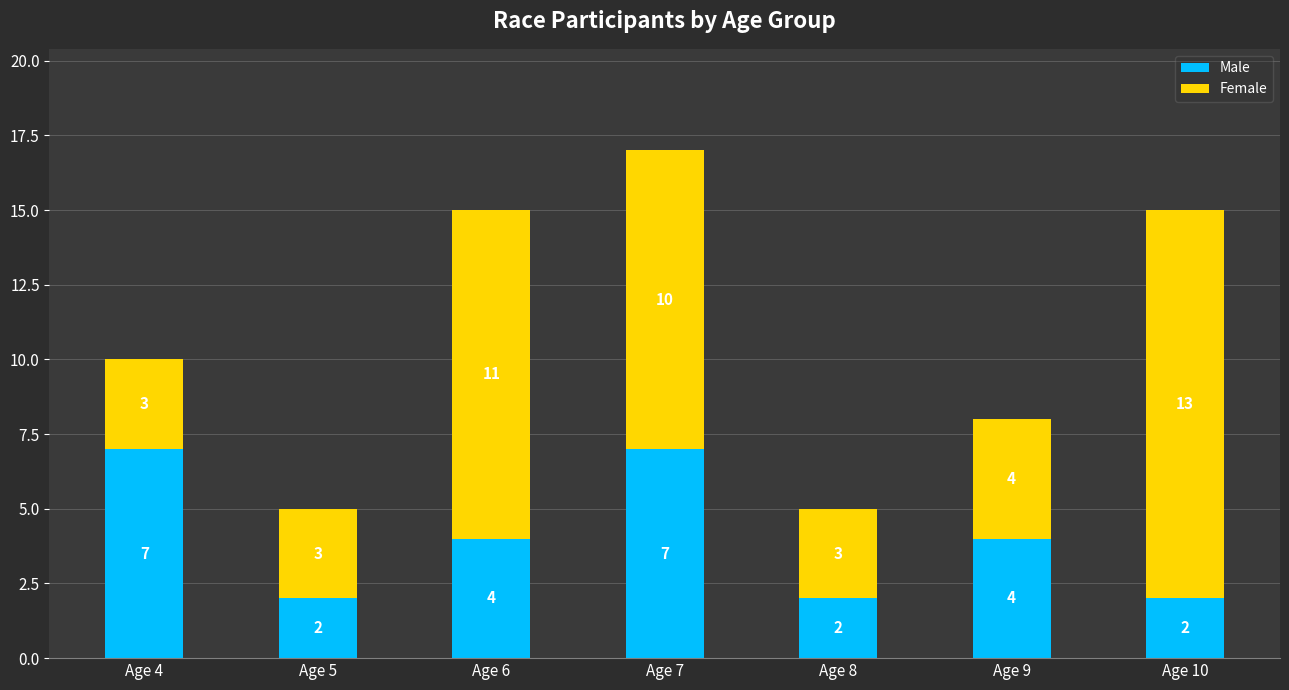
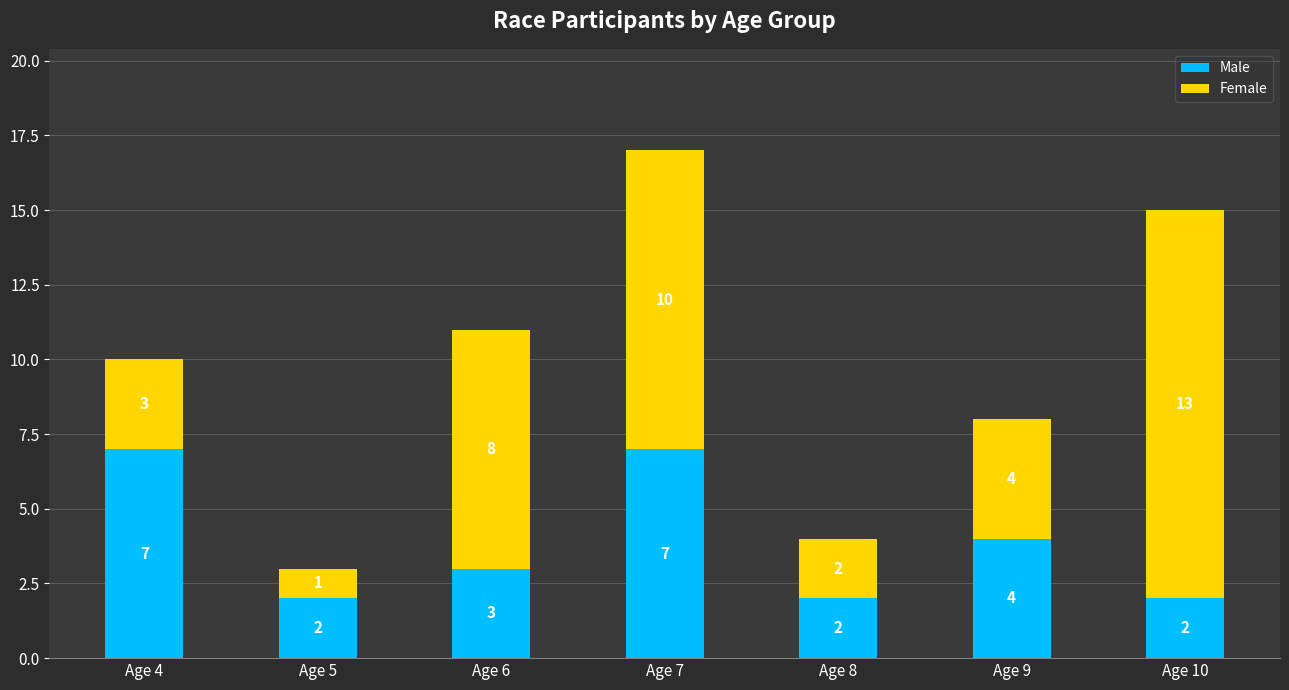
Female, Age 5: 3 -> 1
Male, Age 6: 4 -> 3
Female, Age 6: 11 -> 8
Female, Age 8: 3 -> 2
